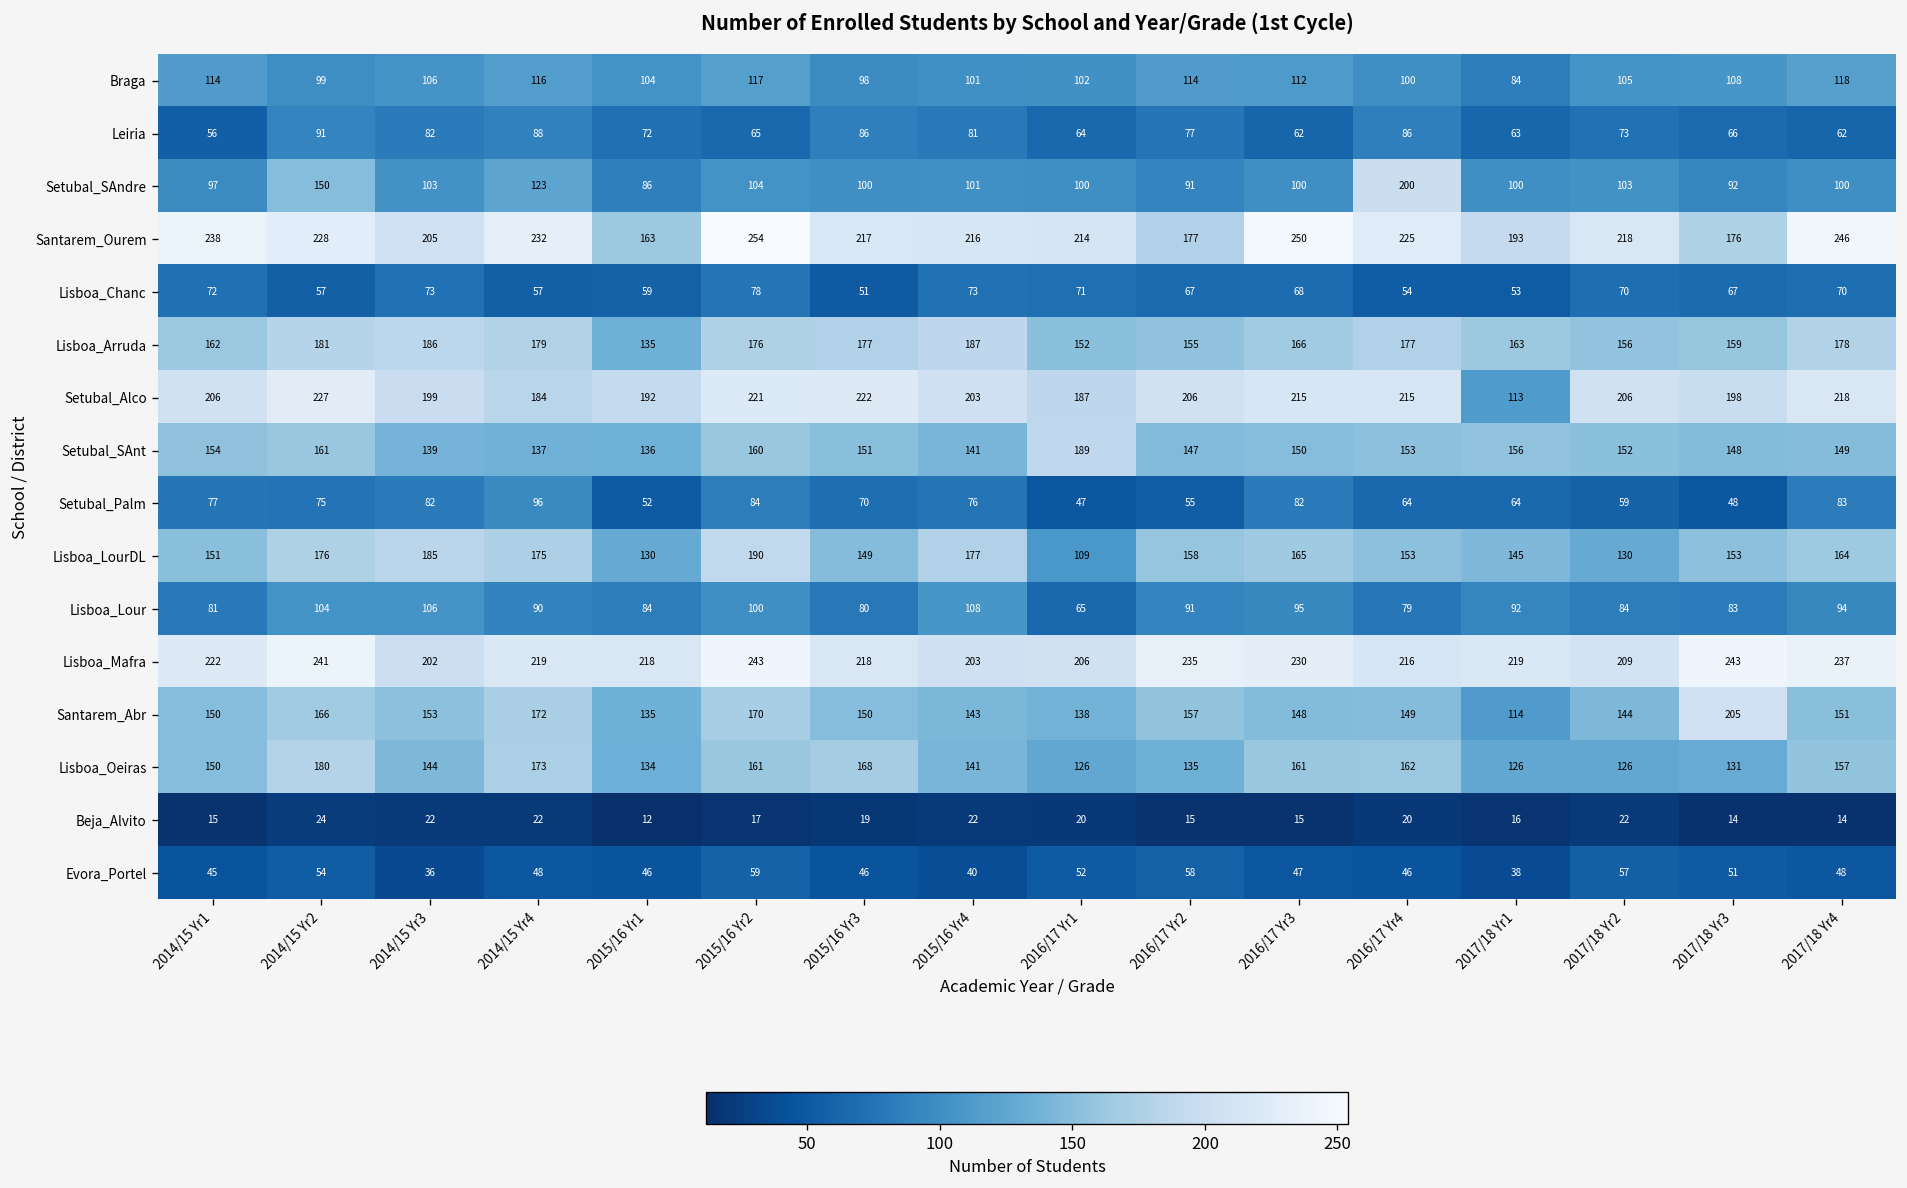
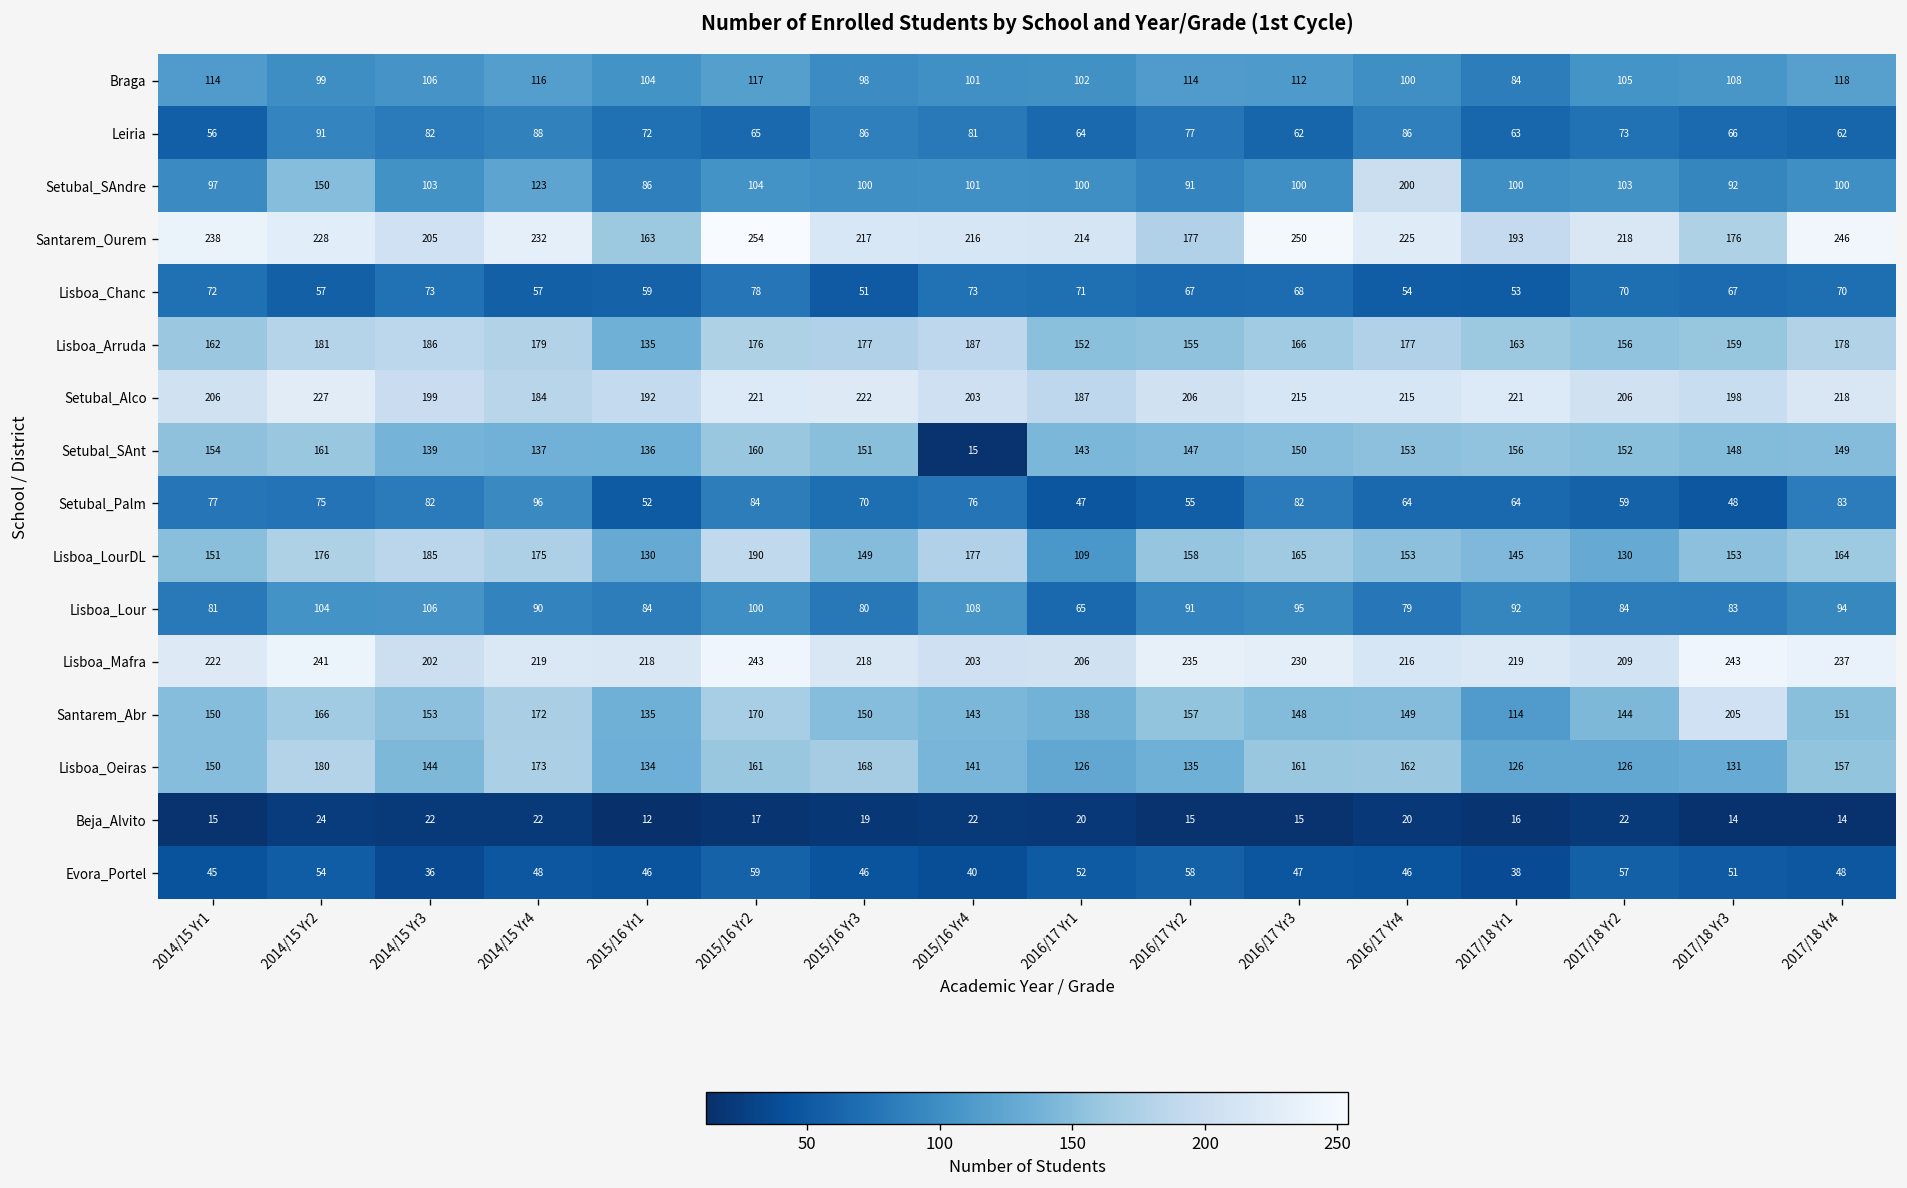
Setubal_Alco, 2017/18 Yr1: 113 -> 221
Setubal_SAnt, 2015/16 Yr4: 141 -> 15
Setubal_SAnt, 2016/17 Yr1: 189 -> 143
